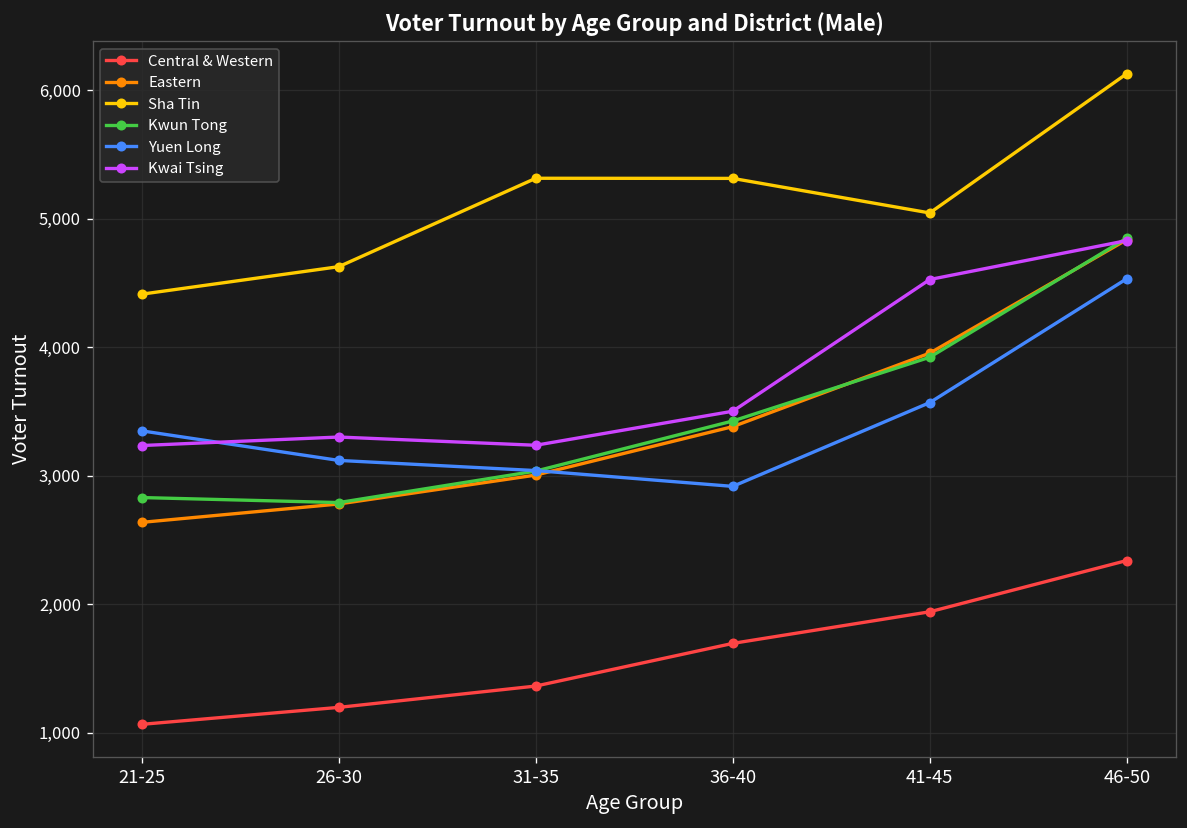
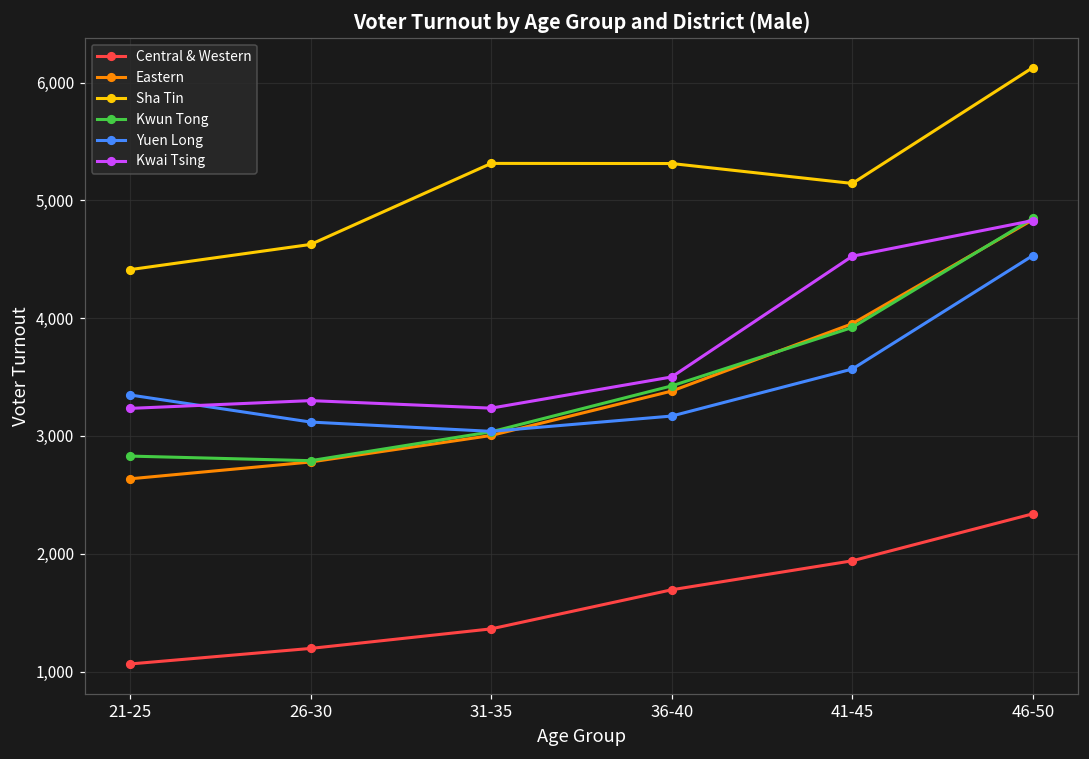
Yuen Long, 36-40: 2,920 -> 3,170
Sha Tin, 41-45: 5,040 -> 5,140
